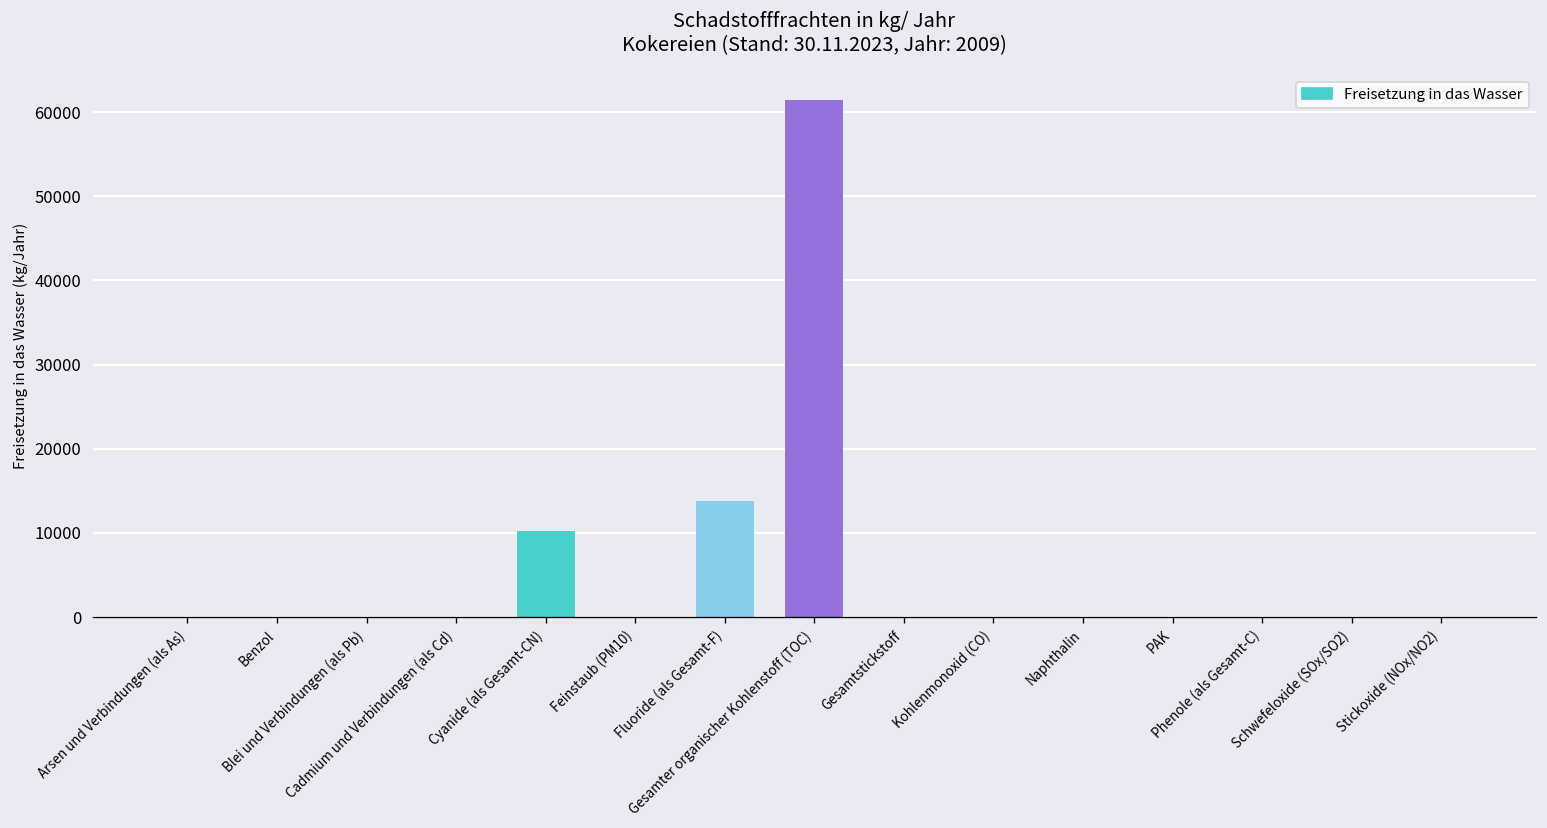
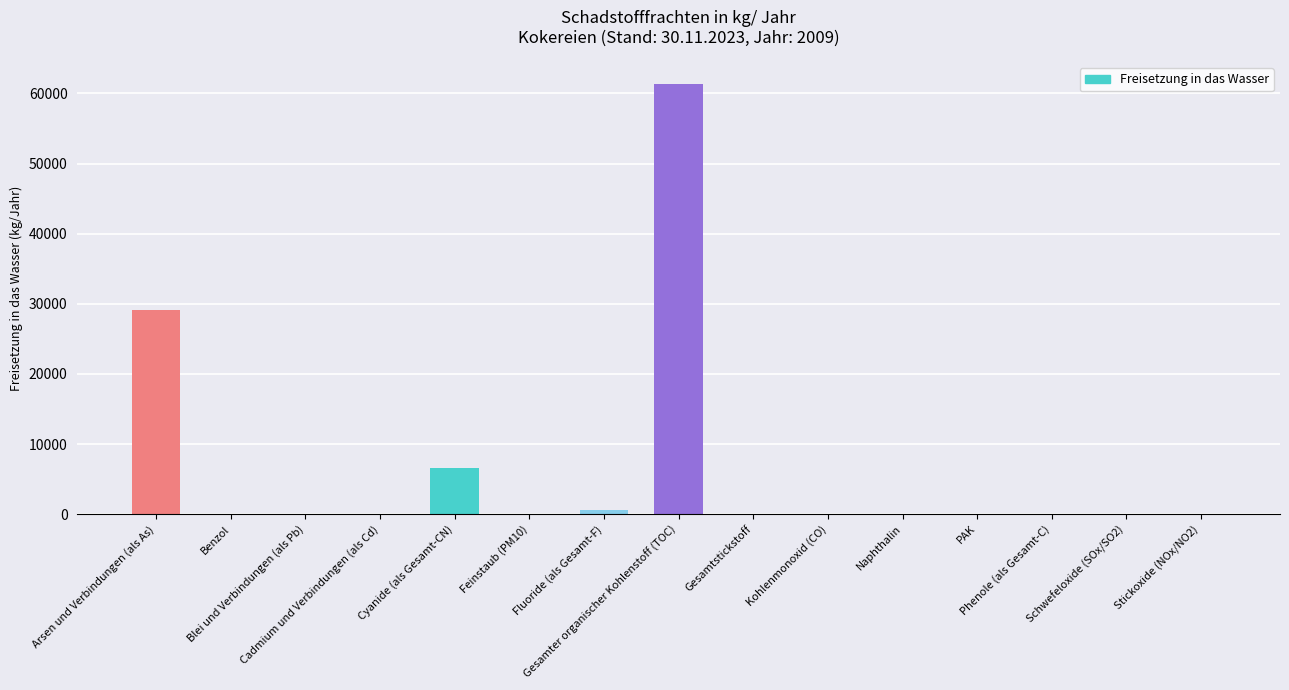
Arsen und Verbindungen (als As): 0 -> 29000
Cyanide (als Gesamt-CN): 10000 -> 7000
Fluoride (als Gesamt-F): 14000 -> 1000
